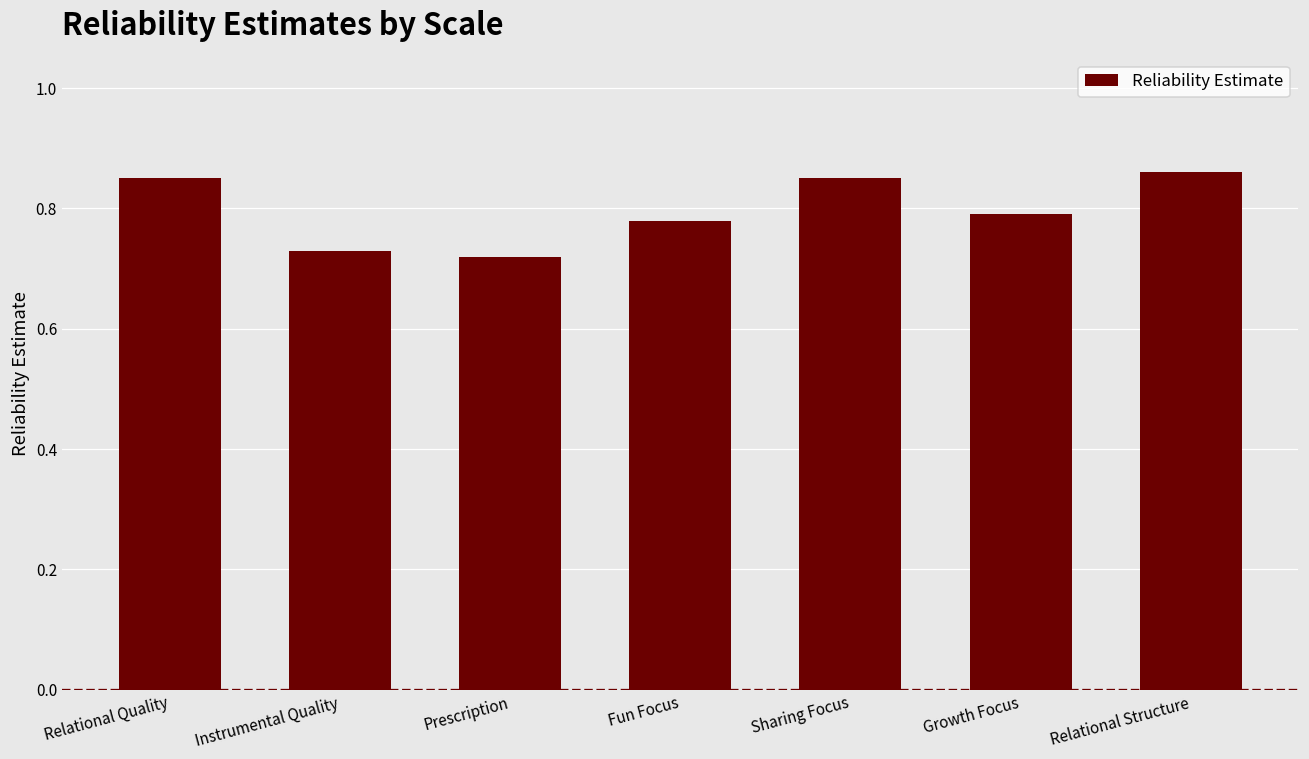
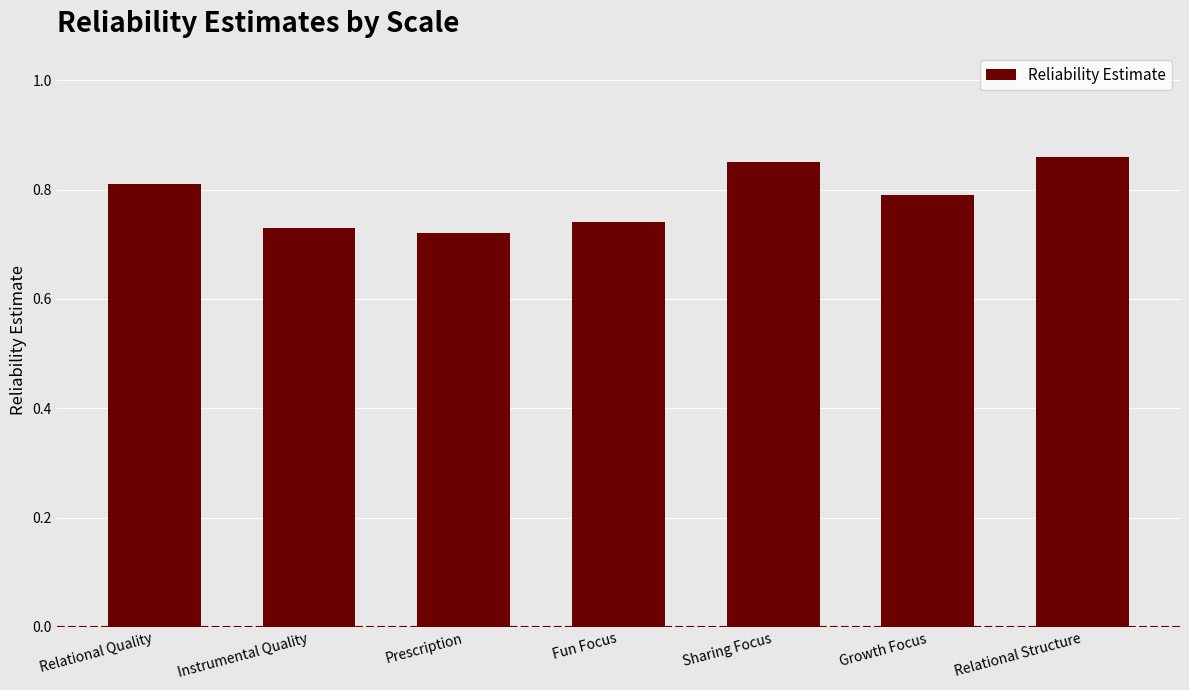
Relational Quality: 0.85 -> 0.81
Fun Focus: 0.78 -> 0.74
